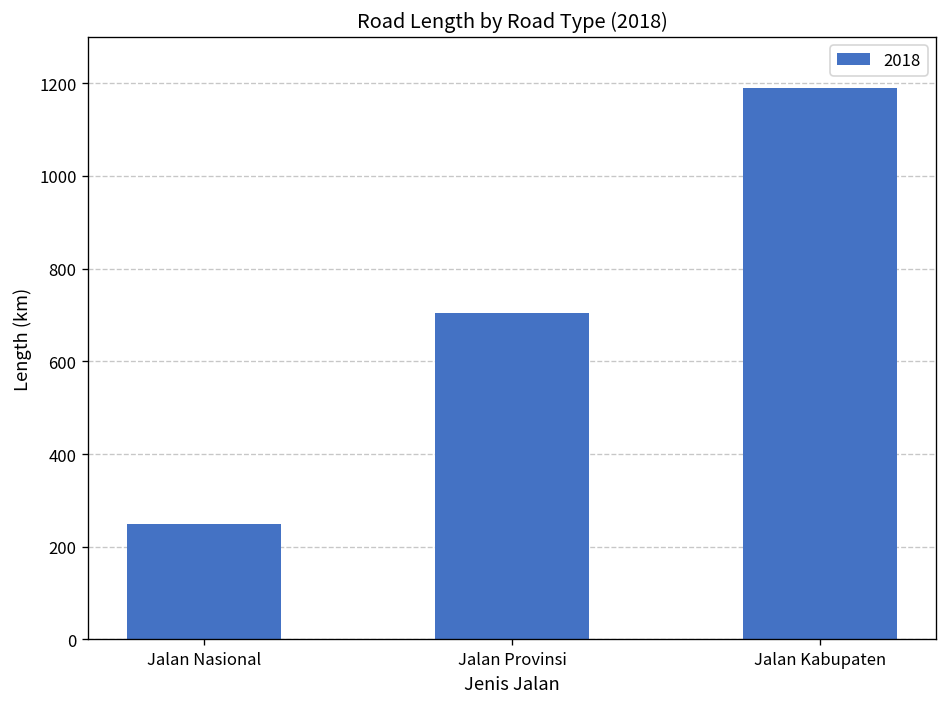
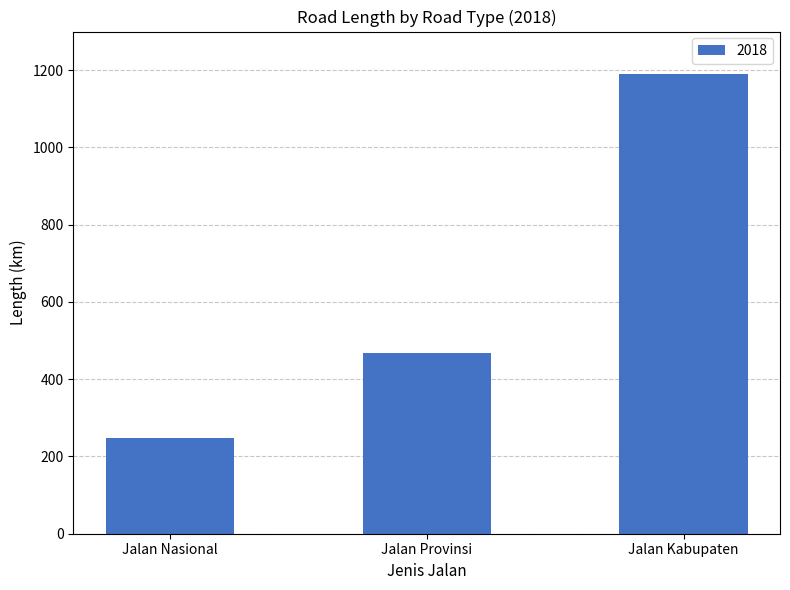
Jalan Provinsi: 710 -> 470
